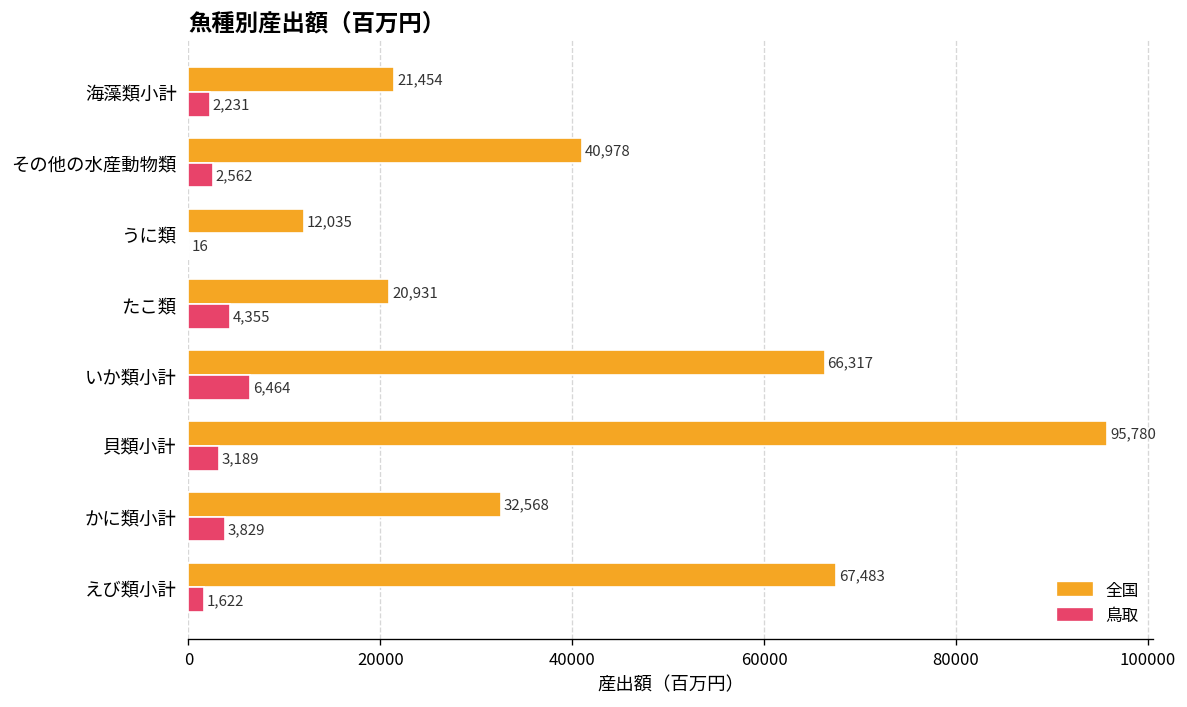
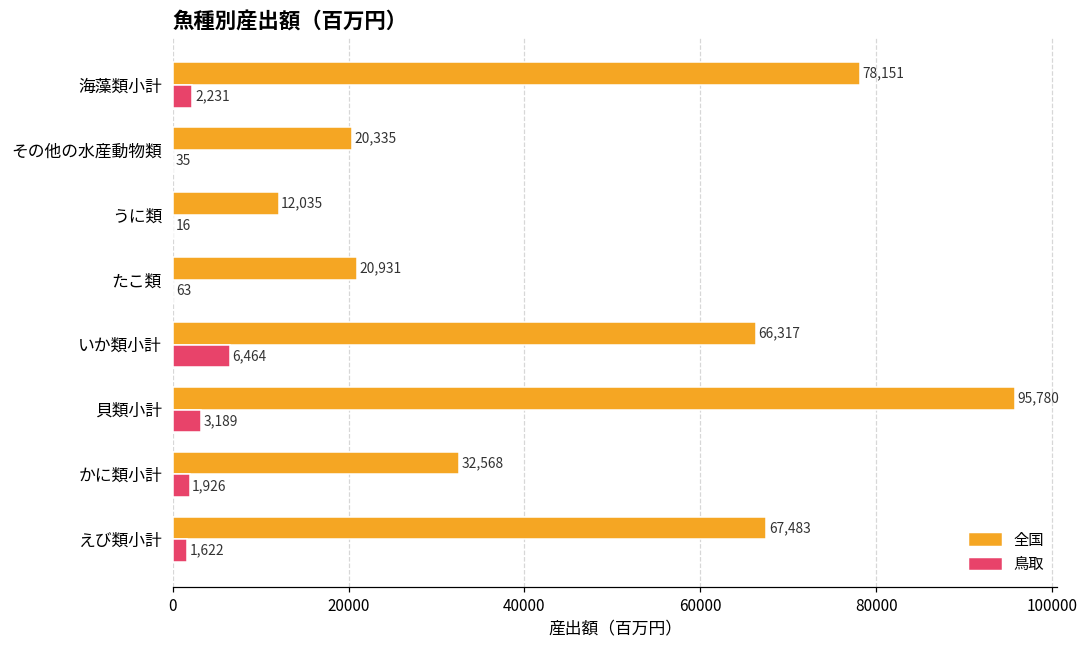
全国, 海藻類小計: 21,454 -> 78,151
全国, その他の水産動物類: 40,978 -> 20,335
鳥取, その他の水産動物類: 2,562 -> 35
鳥取, たこ類: 4,355 -> 63
鳥取, かに類小計: 3,829 -> 1,926
